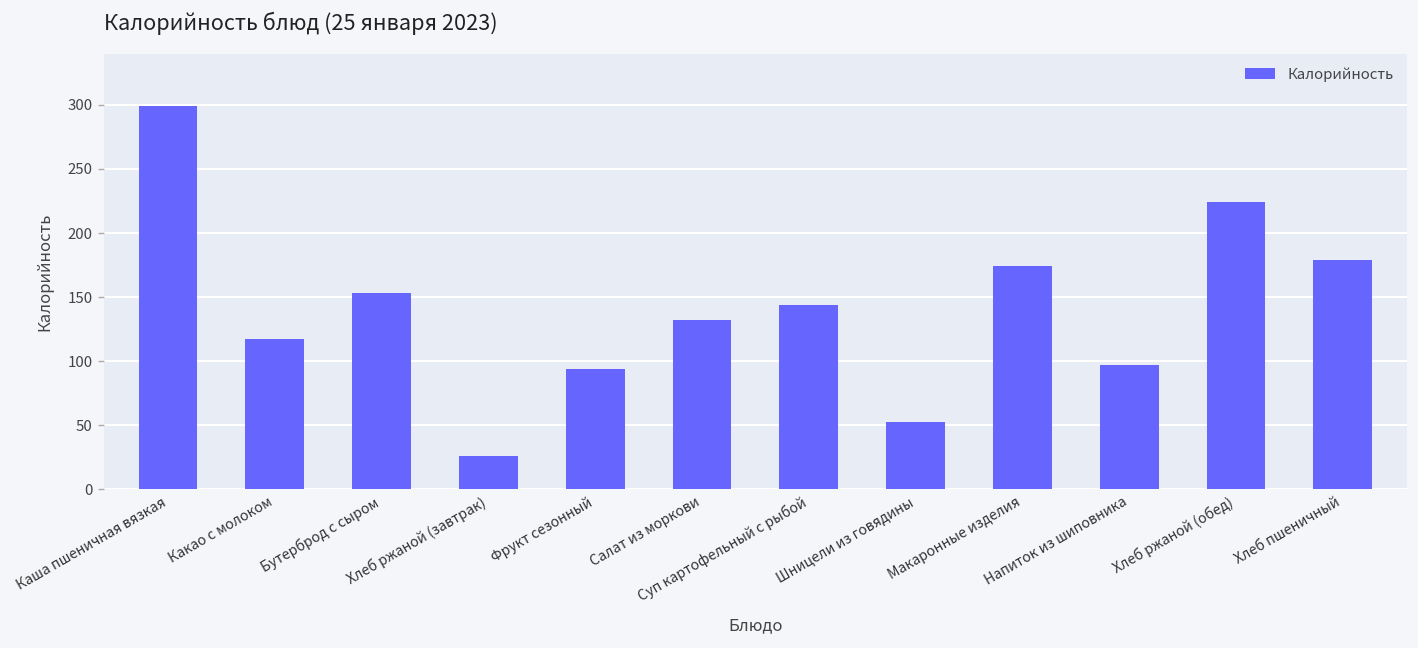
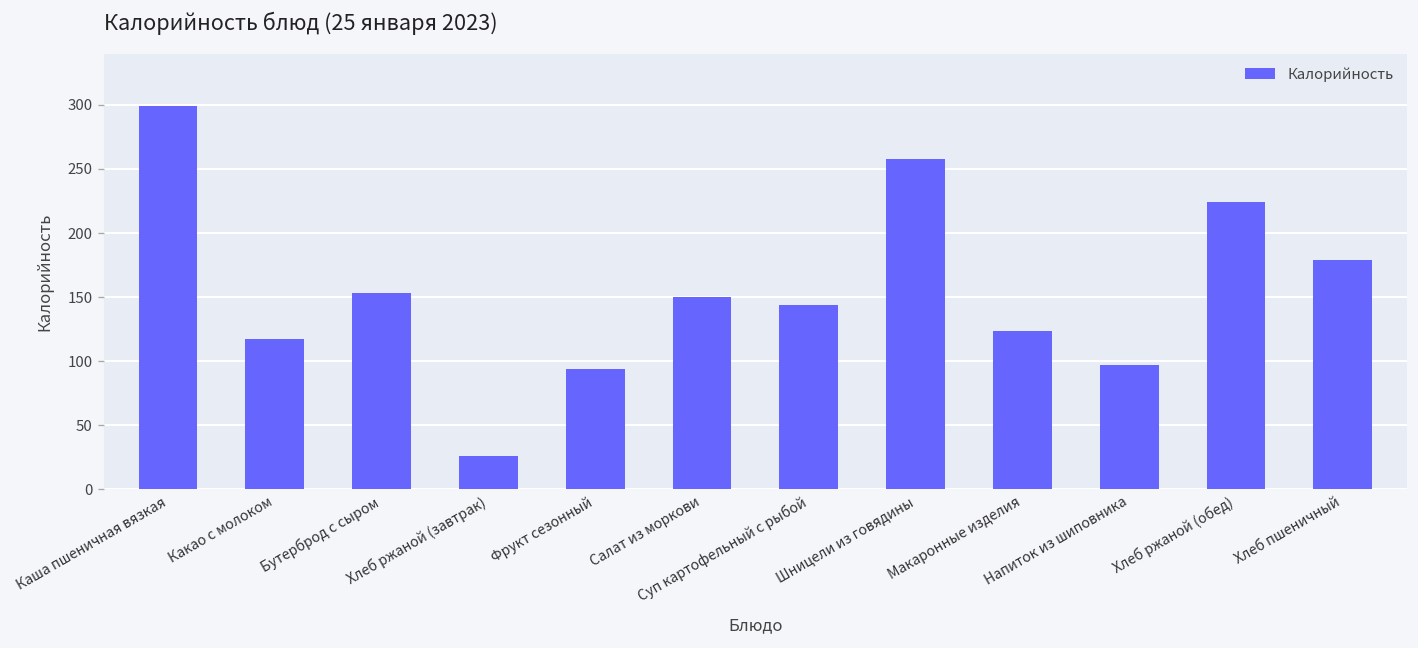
Салат из моркови: 132 -> 150
Шницели из говядины: 53 -> 257
Макаронные изделия: 174 -> 123
